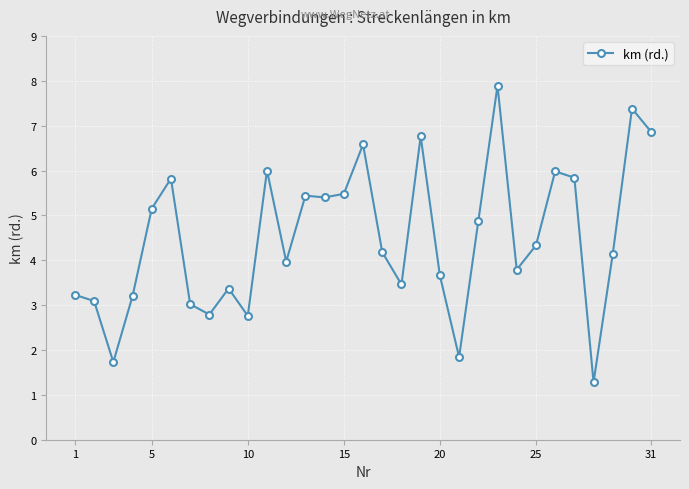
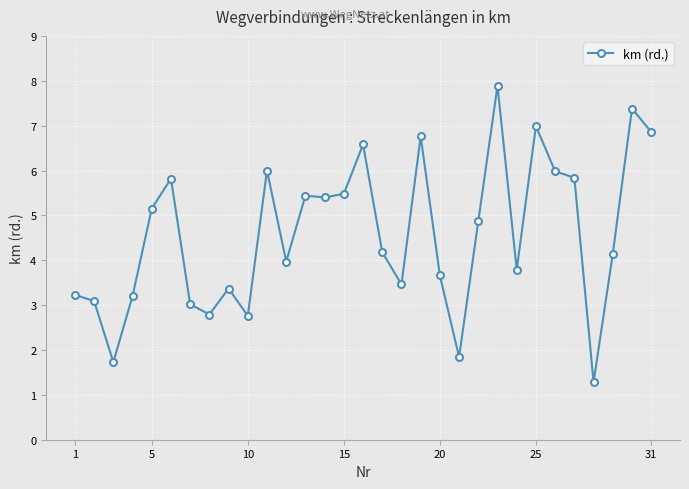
25: 4.3 -> 7.0
